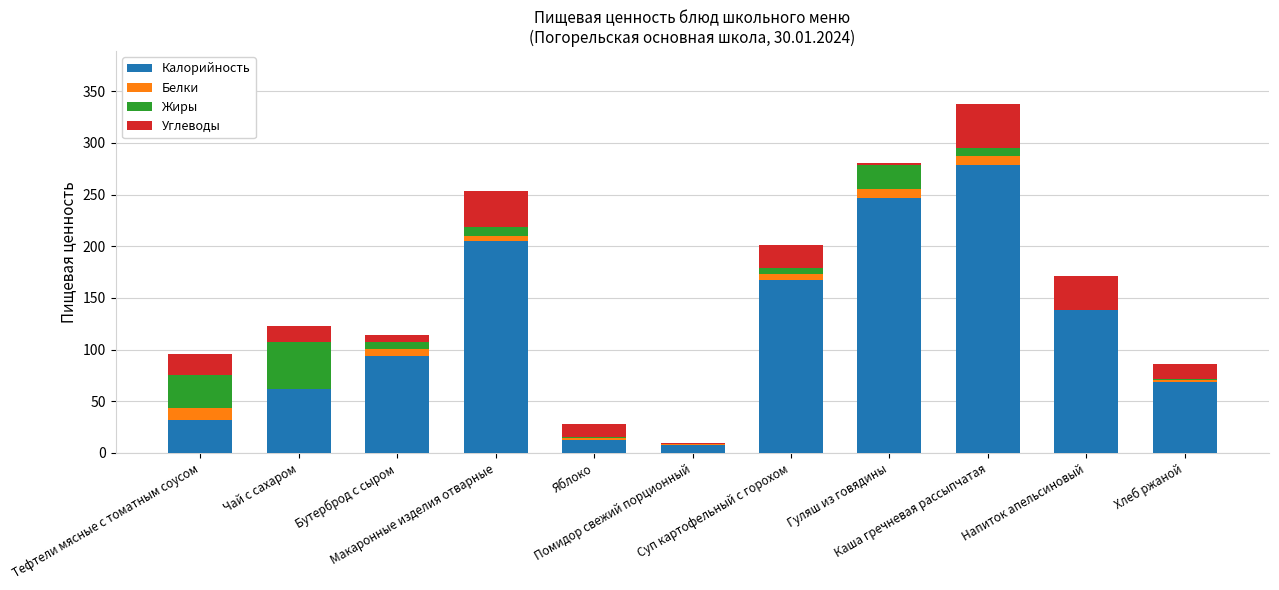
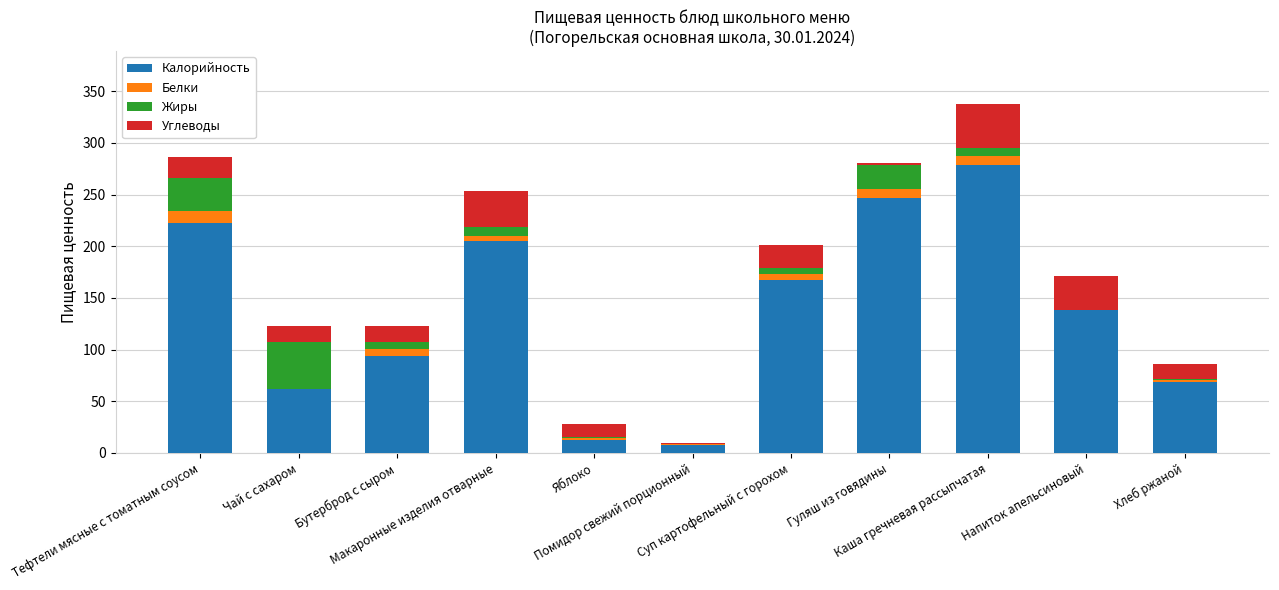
Калорийность, Тефтели мясные с томатным соусом: 32 -> 223
Углеводы, Бутерброд с сыром: 6 -> 15
